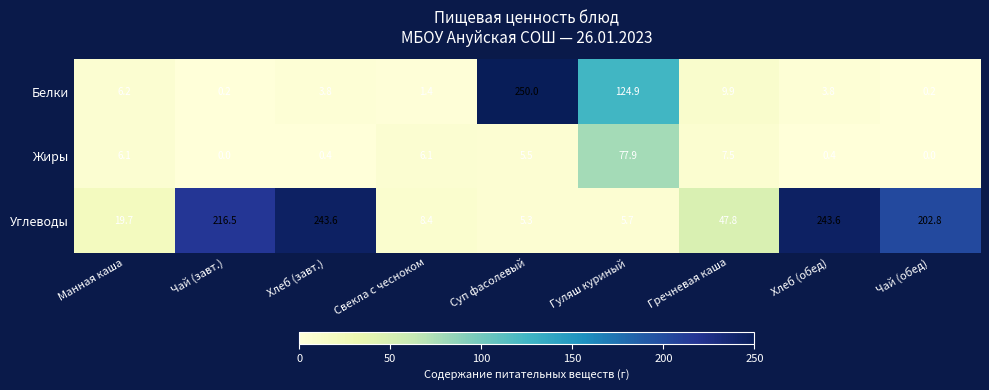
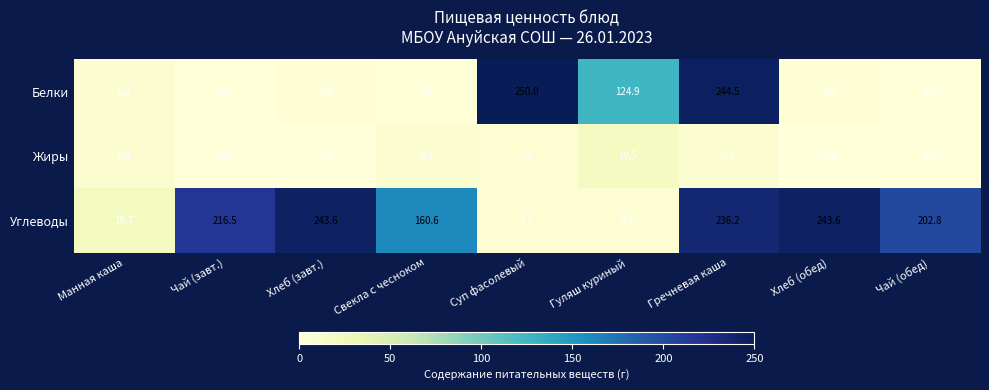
Белки, Гречневая каша: 9.9 -> 244.5
Жиры, Гуляш куриный: 77.9 -> 19.5
Углеводы, Свекла с чесноком: 8.4 -> 160.6
Углеводы, Гречневая каша: 47.8 -> 236.2
